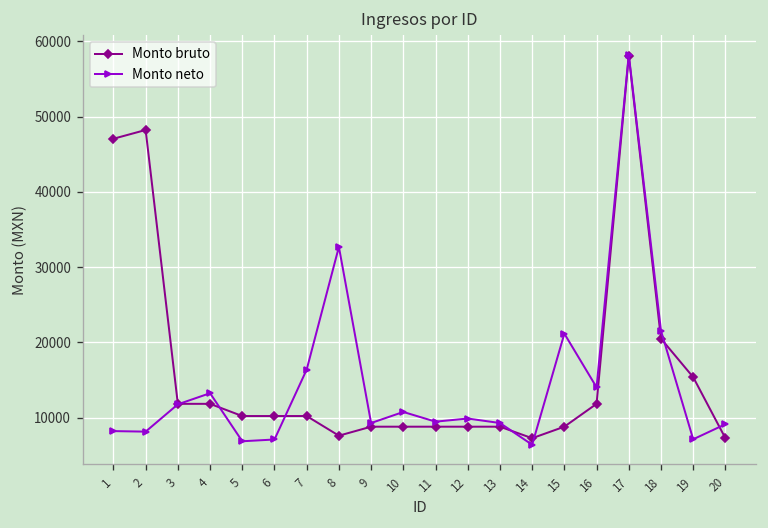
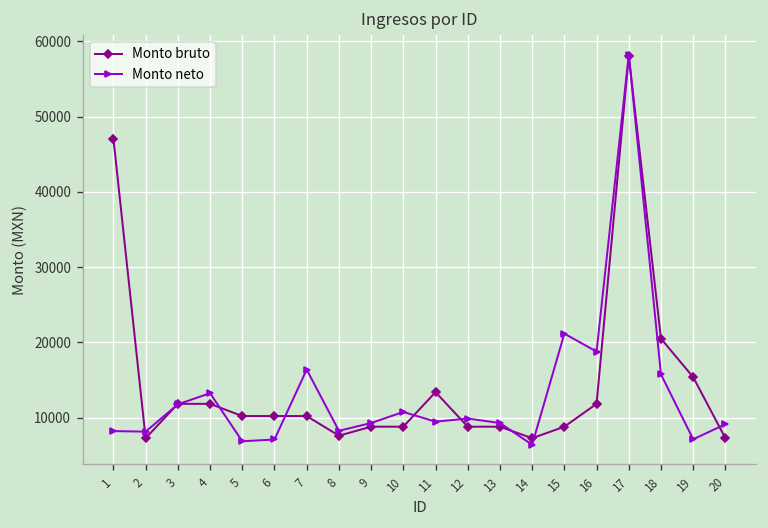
Monto bruto, 2: 48000 -> 7000
Monto neto, 8: 33000 -> 8000
Monto bruto, 11: 9000 -> 13000
Monto neto, 16: 14000 -> 19000
Monto neto, 18: 22000 -> 16000
